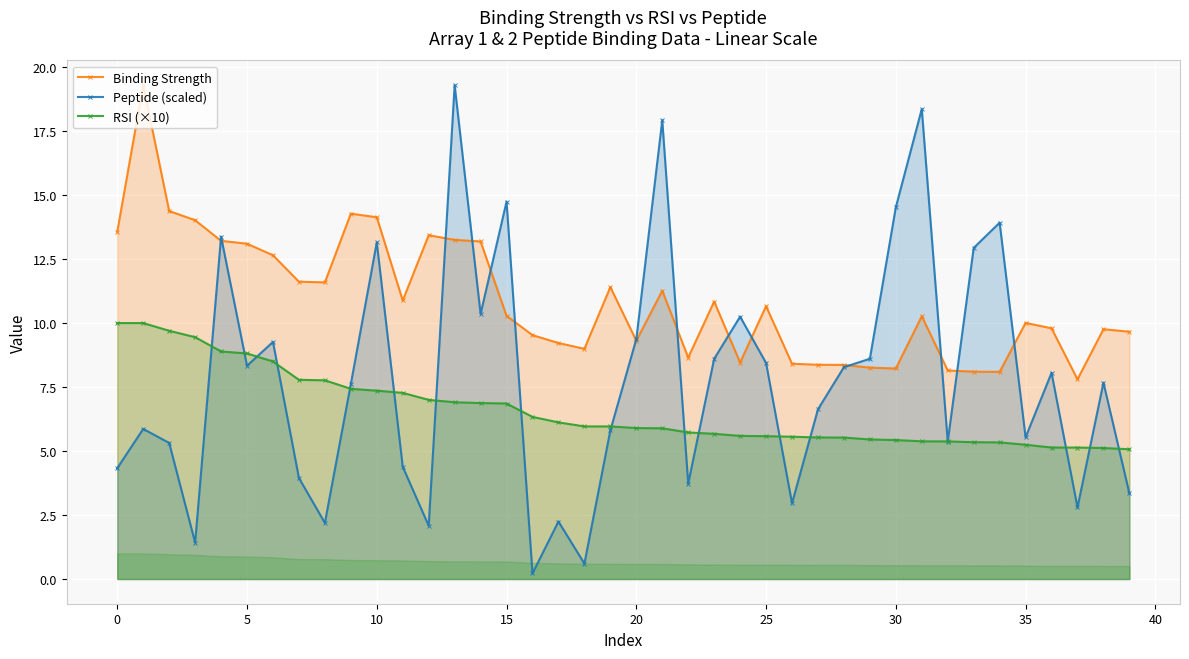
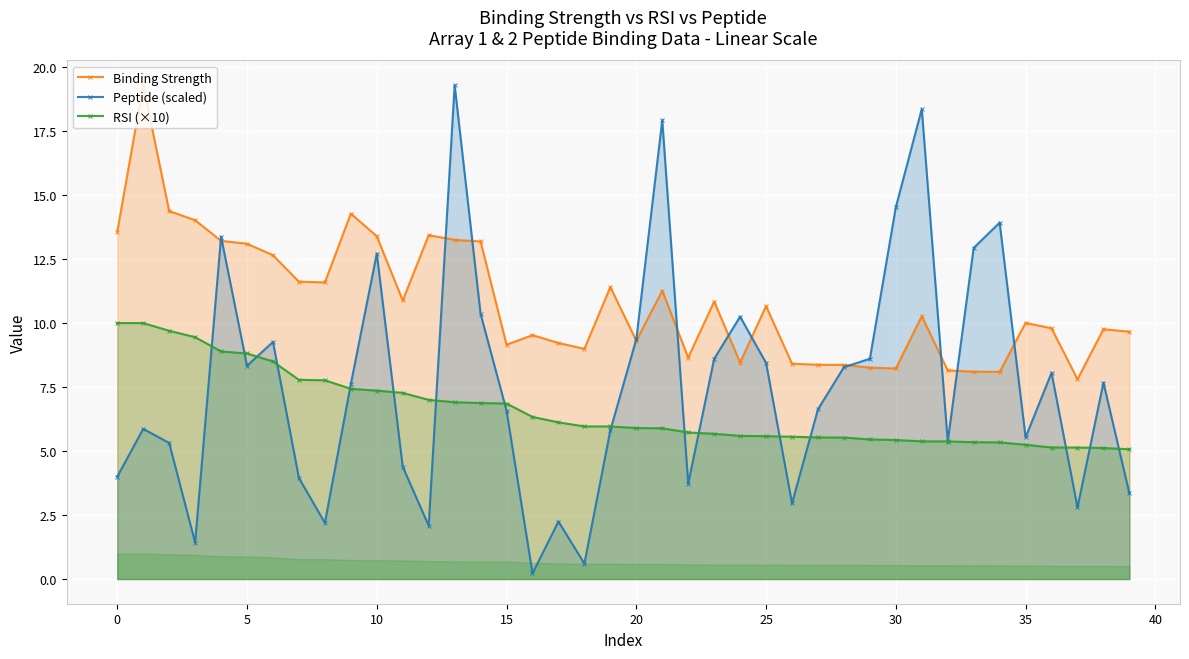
Peptide (scaled), 0: 4.3 -> 4.0
Binding Strength, 10: 14.1 -> 13.4
Peptide (scaled), 10: 13.2 -> 12.7
Binding Strength, 15: 10.3 -> 9.2
Peptide (scaled), 15: 14.7 -> 6.6
